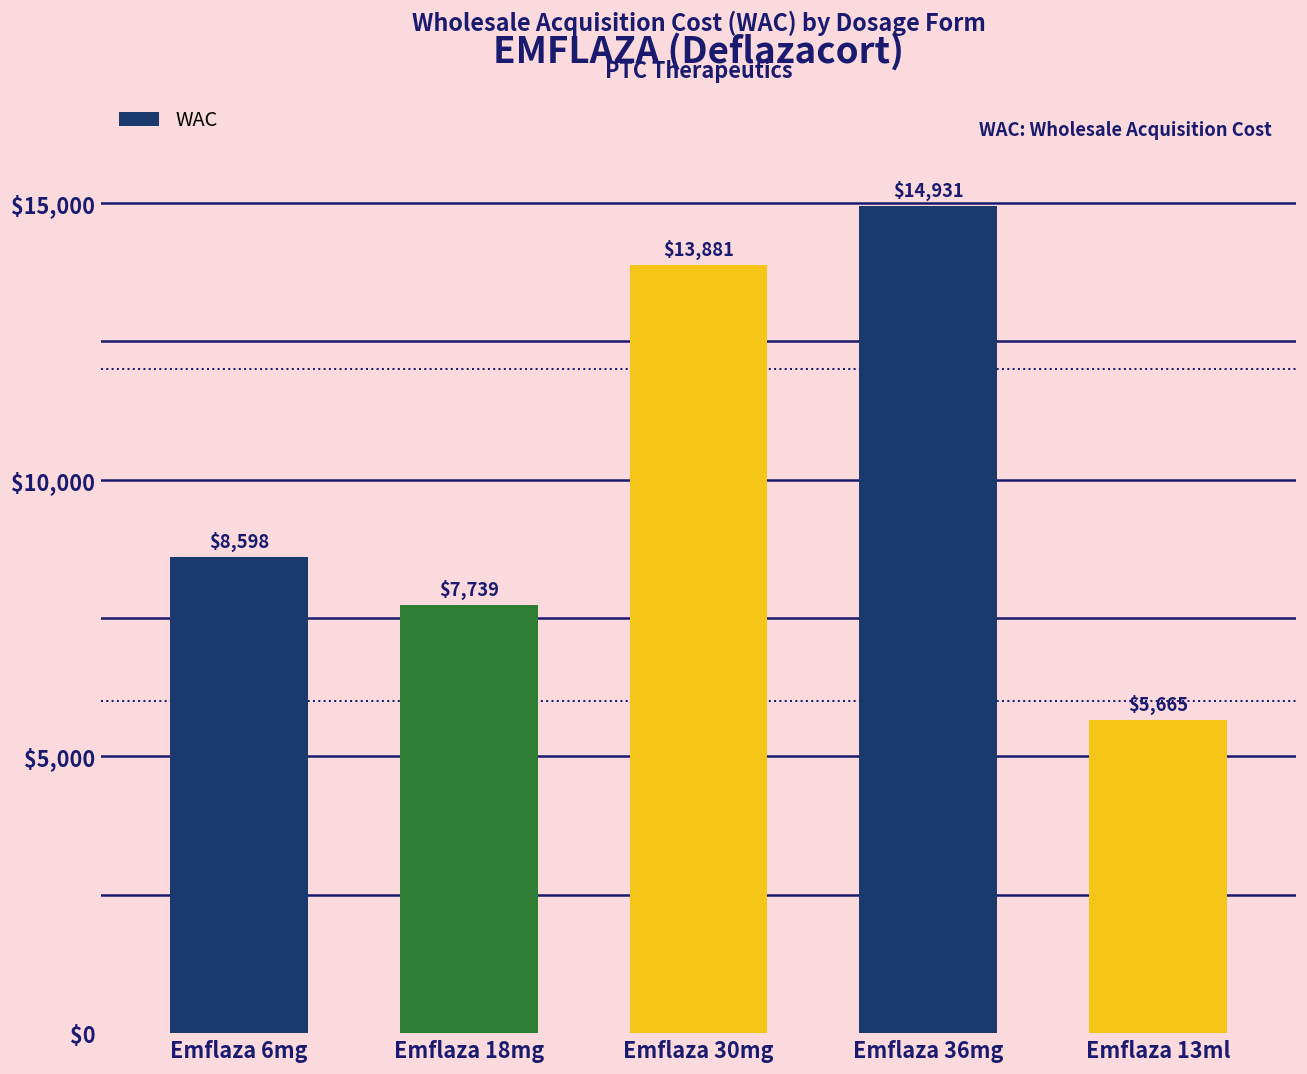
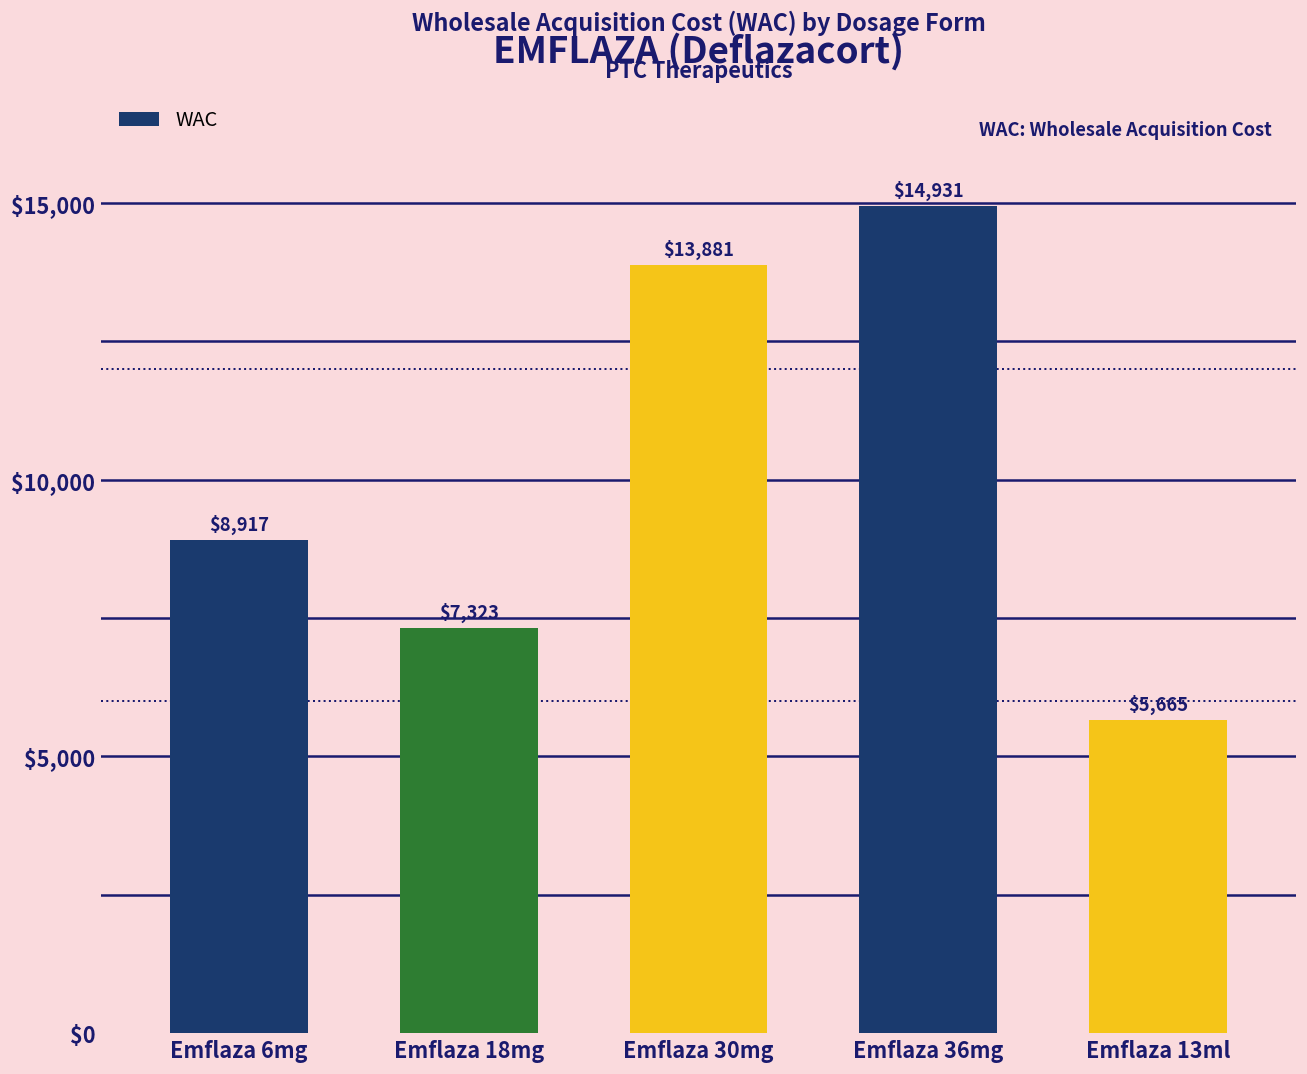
Emflaza 6mg: $8,598 -> $8,917
Emflaza 18mg: $7,739 -> $7,323
